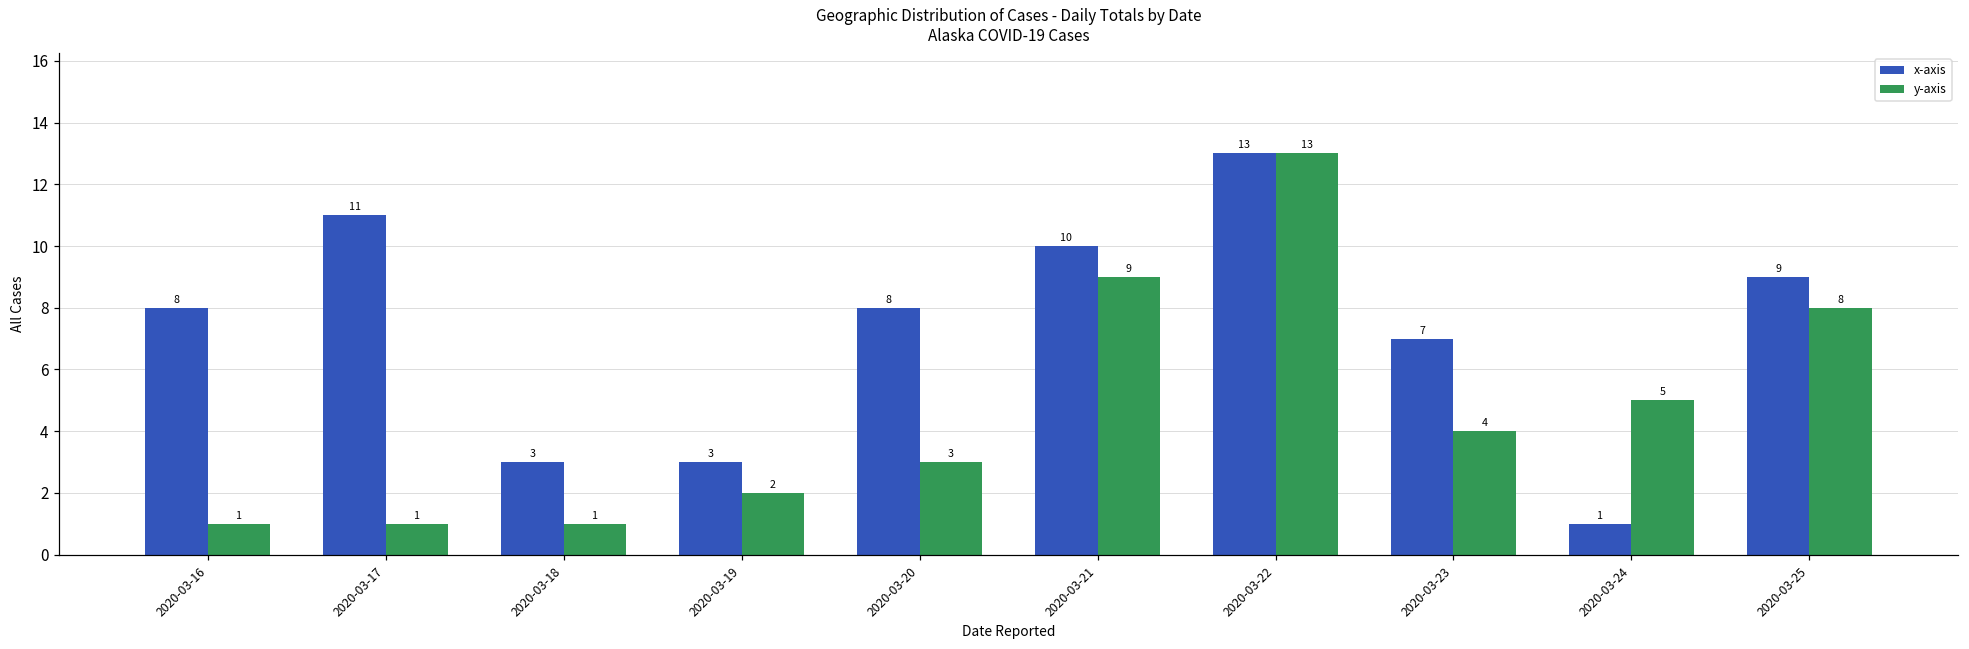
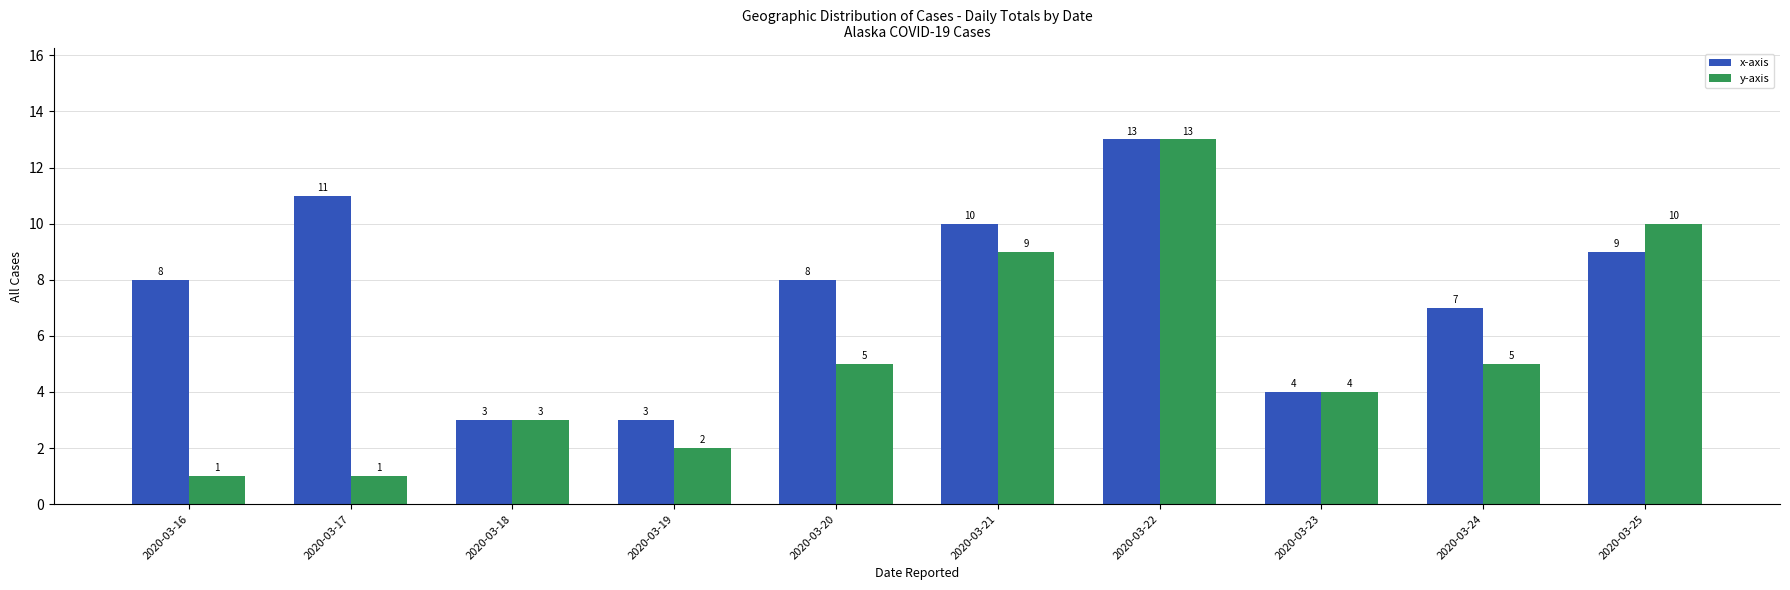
y-axis, 2020-03-18: 1 -> 3
y-axis, 2020-03-20: 3 -> 5
x-axis, 2020-03-23: 7 -> 4
x-axis, 2020-03-24: 1 -> 7
y-axis, 2020-03-25: 8 -> 10
